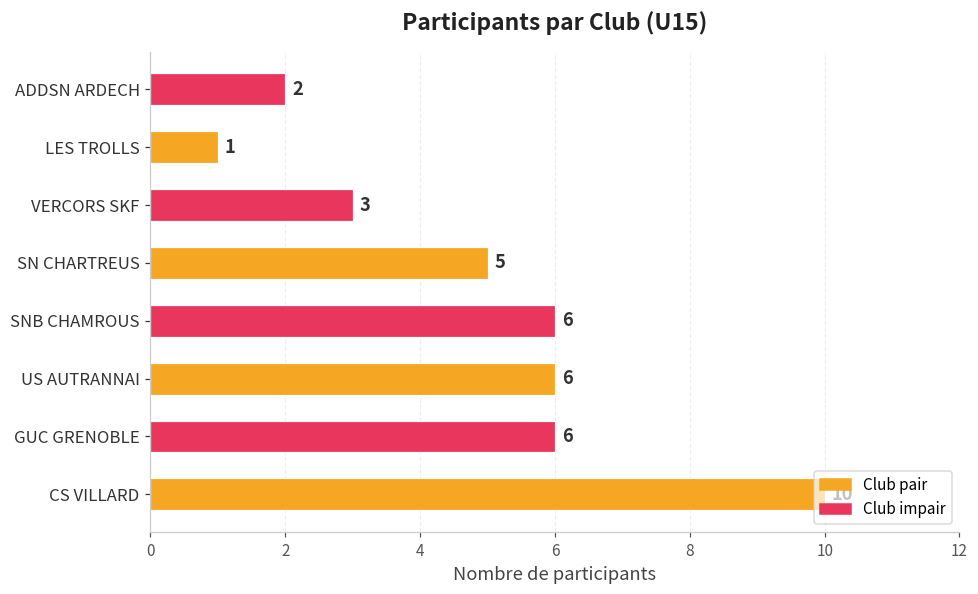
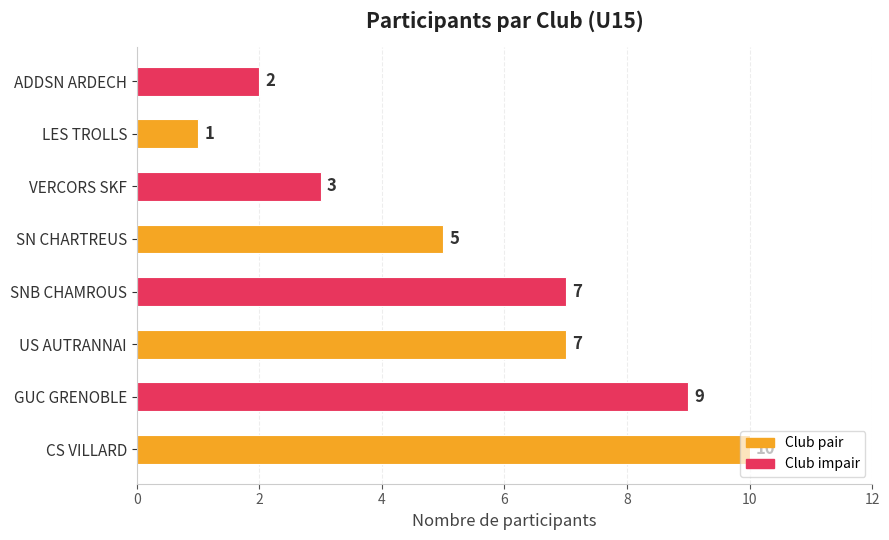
SNB CHAMROUS: 6 -> 7
US AUTRANNAI: 6 -> 7
GUC GRENOBLE: 6 -> 9
